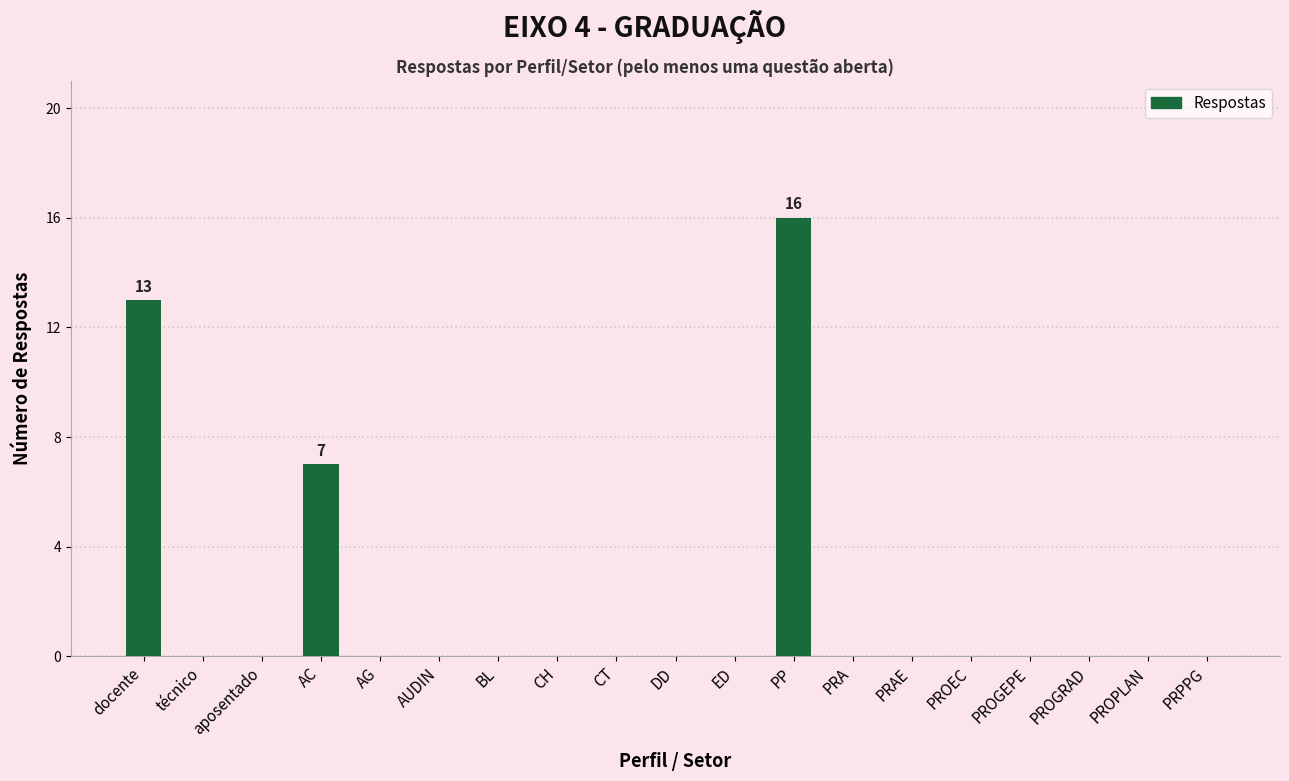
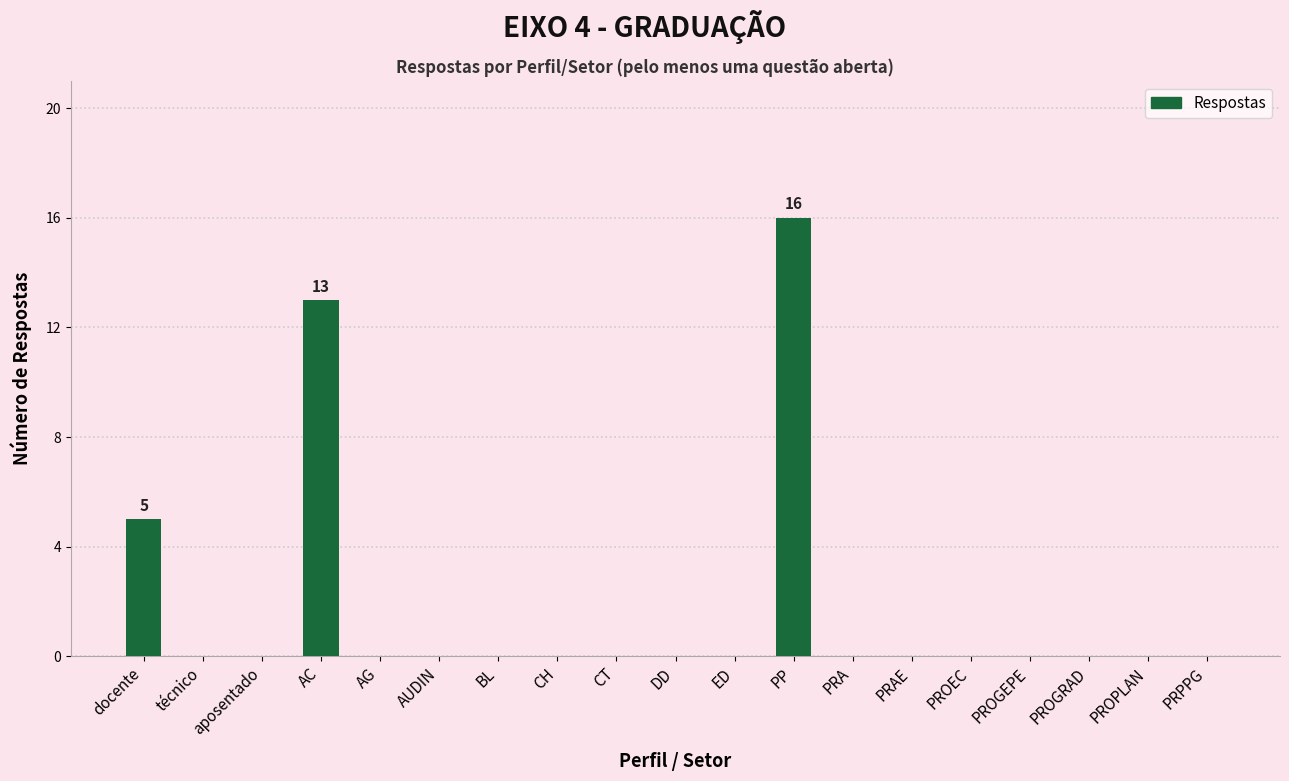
docente: 13 -> 5
AC: 7 -> 13
